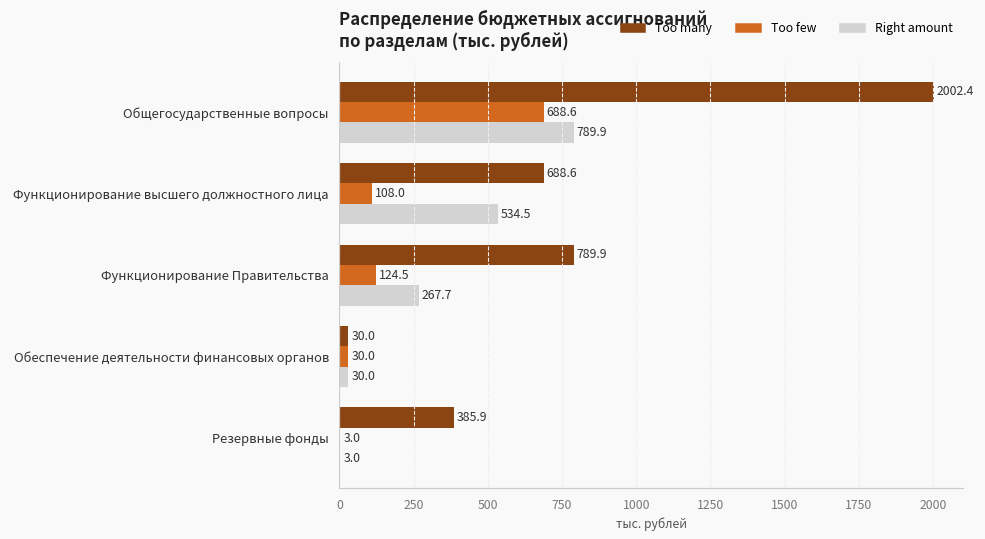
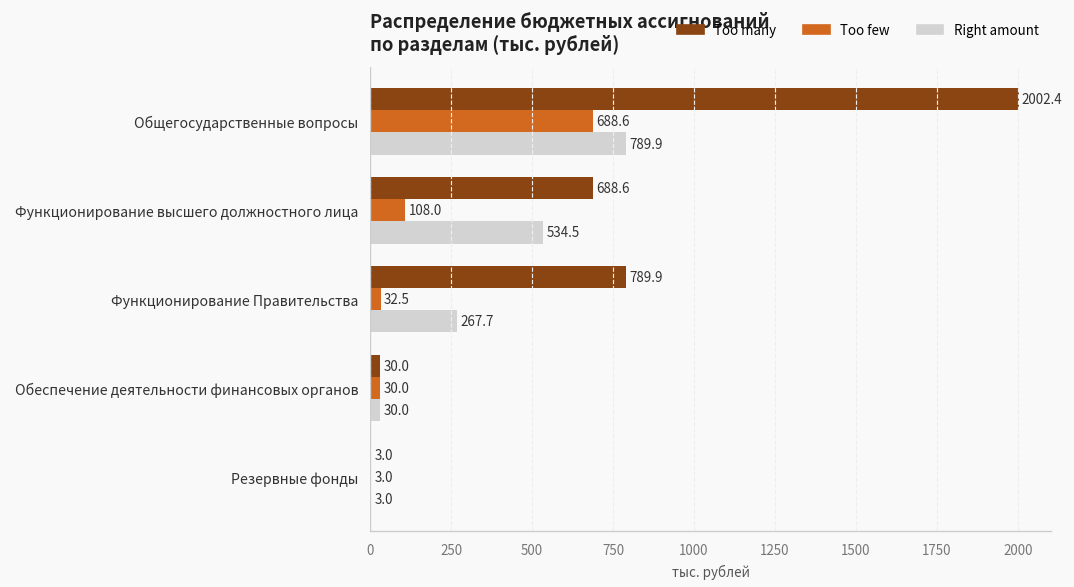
Too few, Функционирование Правительства: 124.5 -> 32.5
Too many, Резервные фонды: 385.9 -> 3.0
